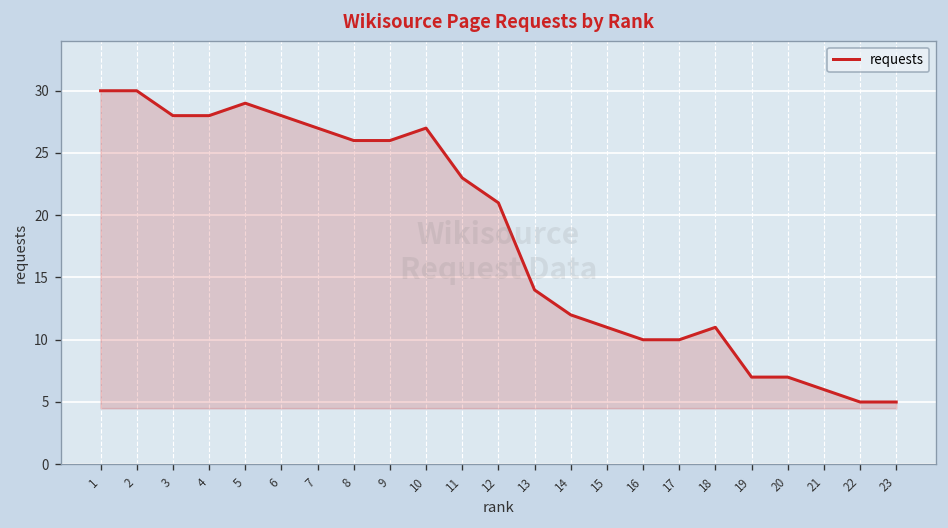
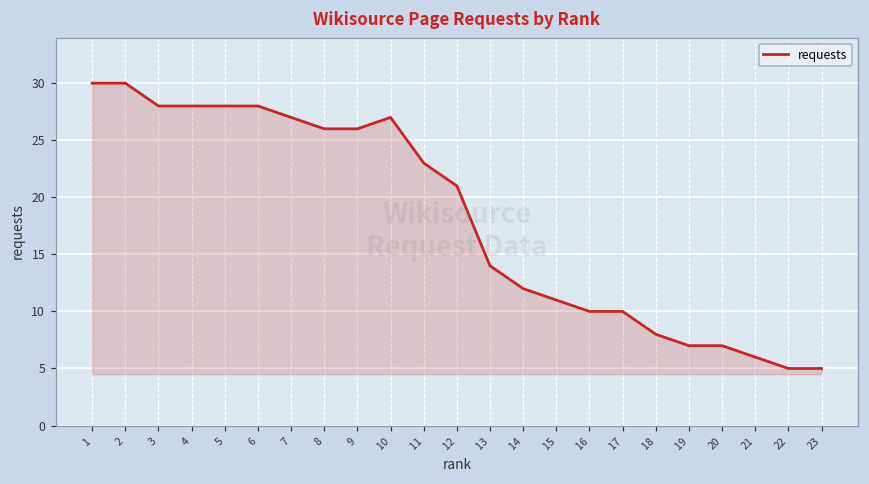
5: 29 -> 28
18: 11 -> 8
